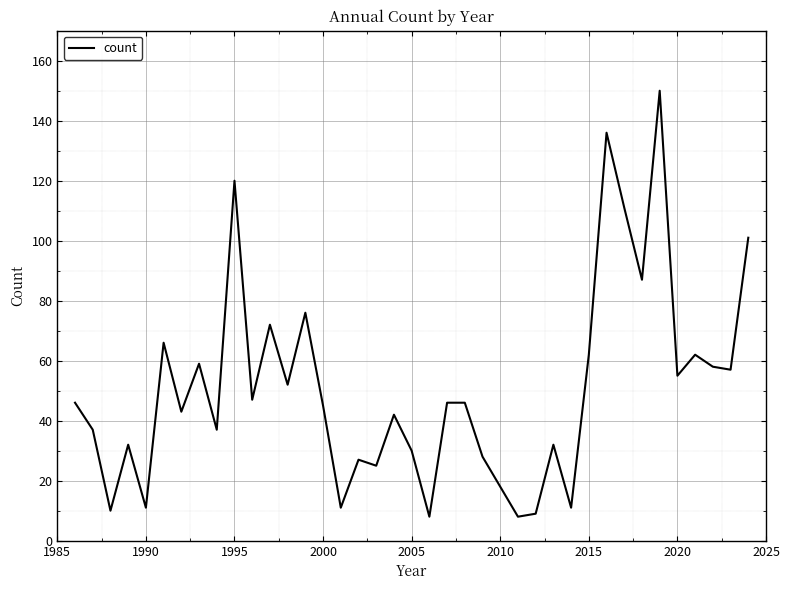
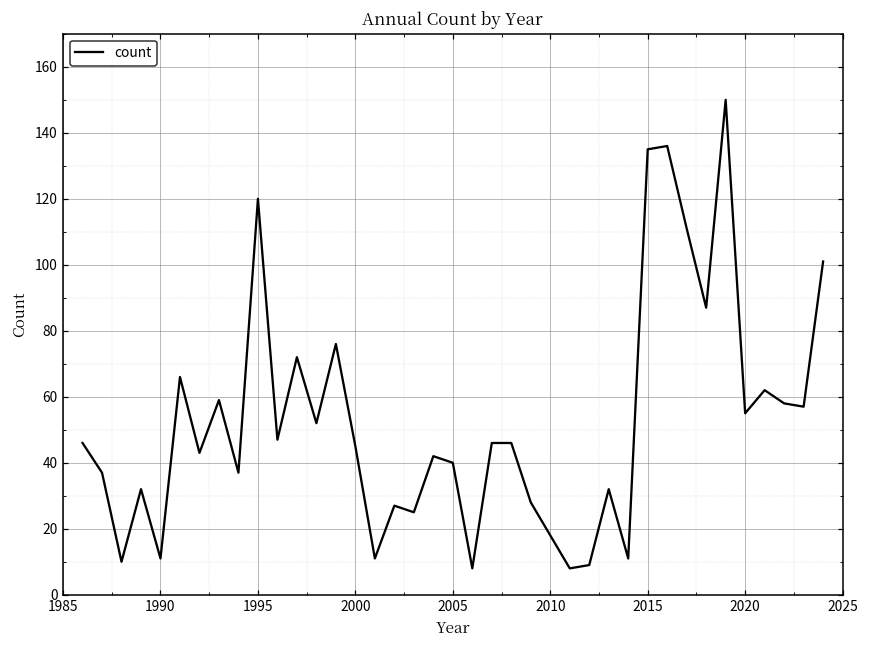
2005: 30 -> 40
2015: 62 -> 135
